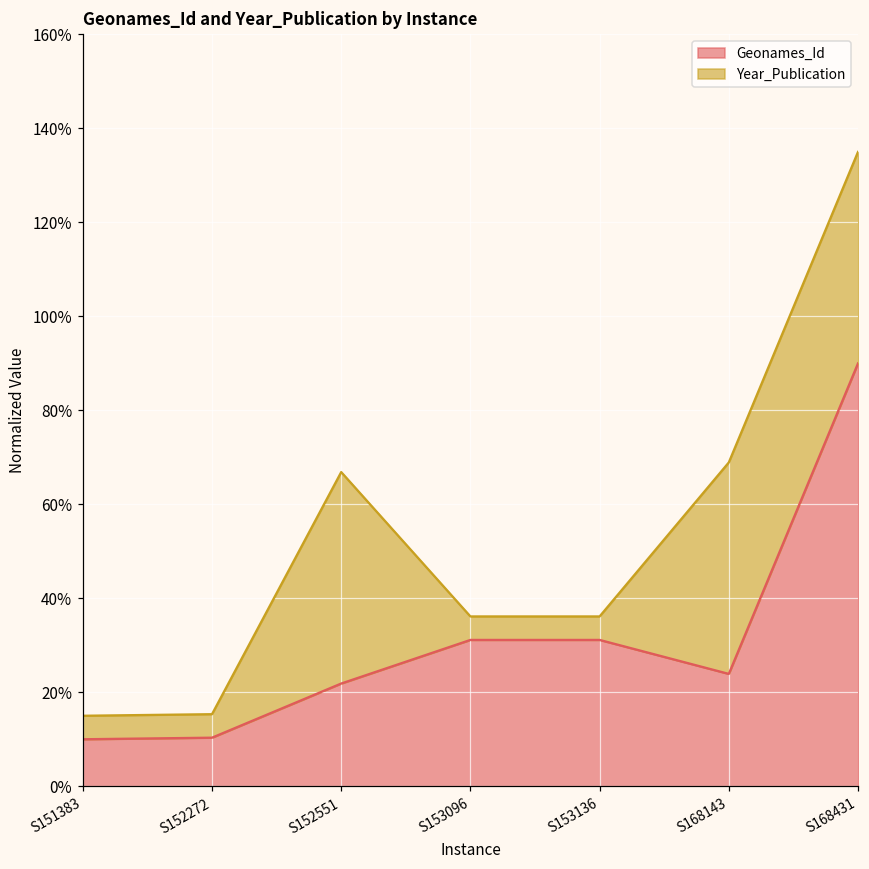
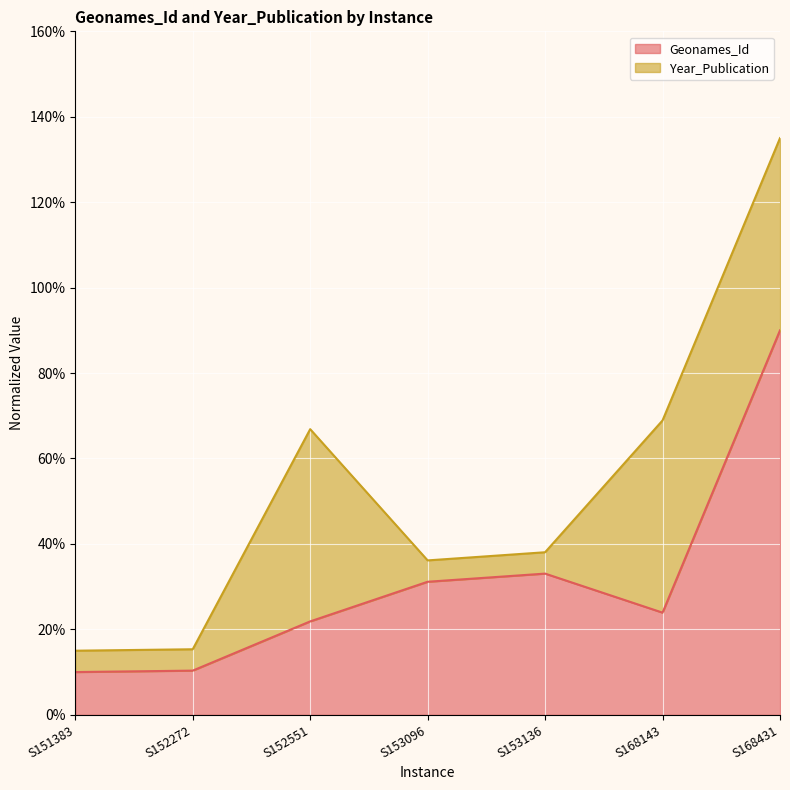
Geonames_Id, S153136: 31% -> 33%
